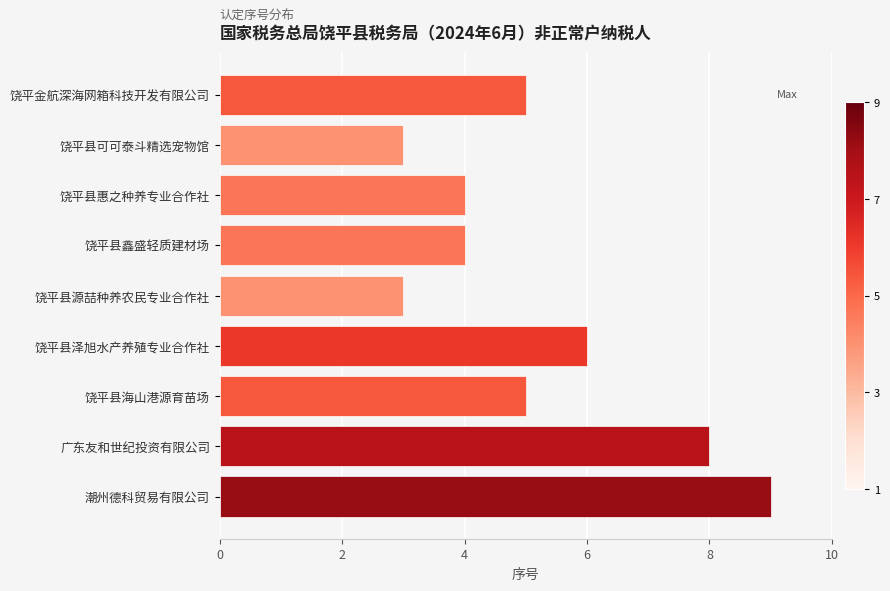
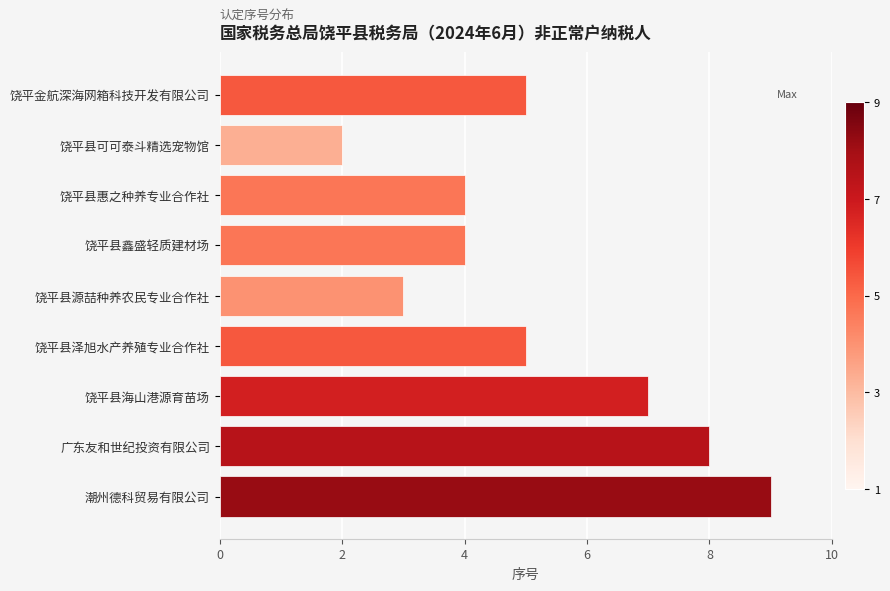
饶平县可可泰斗精选宠物馆: 3 -> 2
饶平县泽旭水产养殖专业合作社: 6 -> 5
饶平县海山港源育苗场: 5 -> 7
